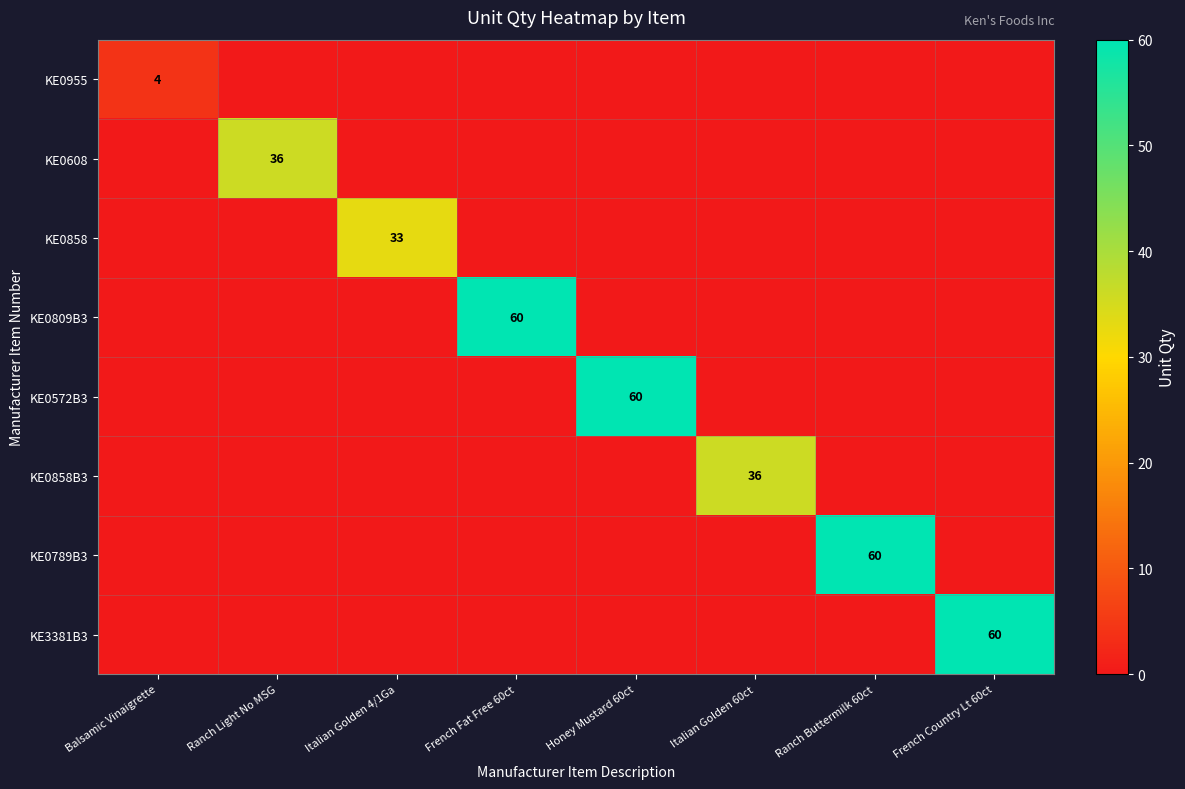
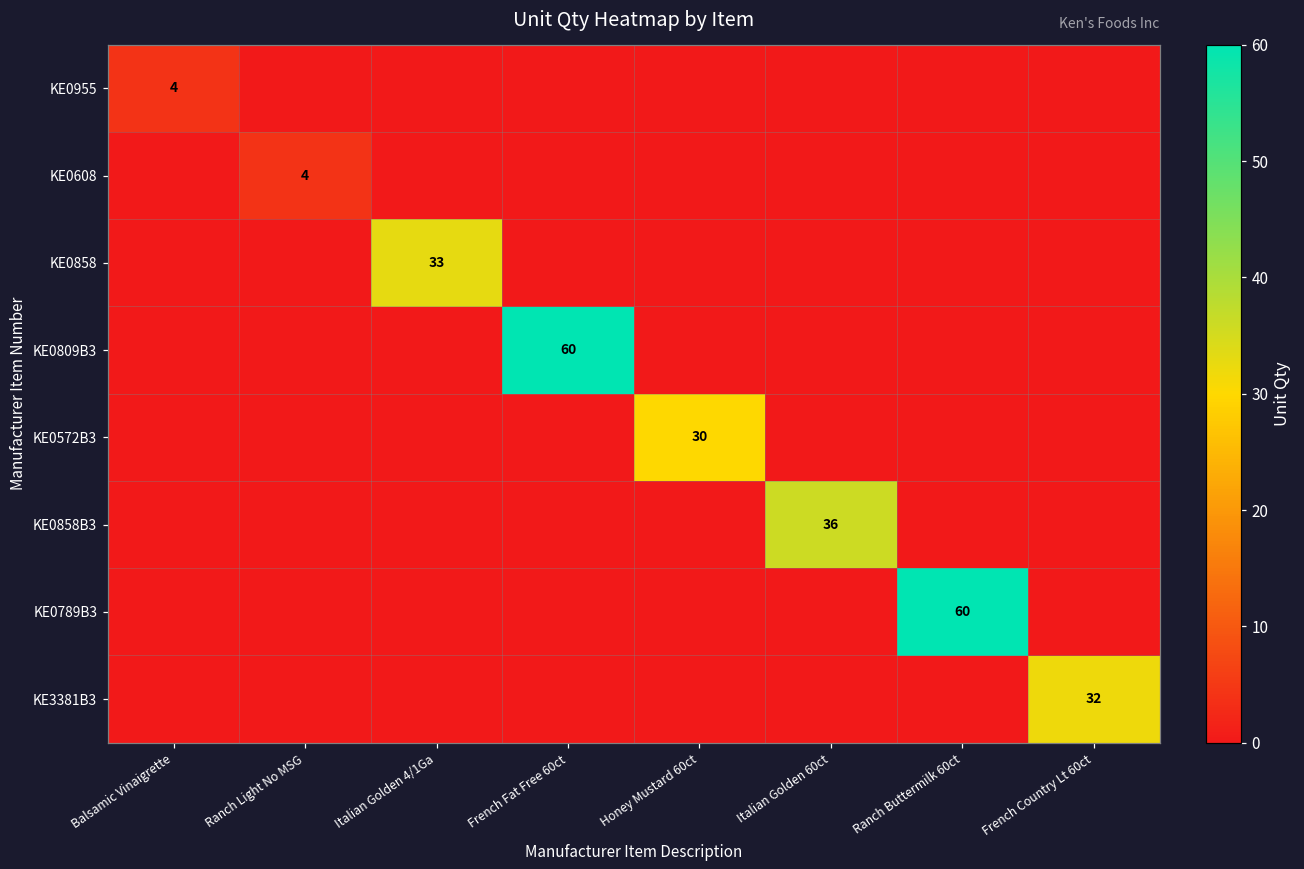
KE0608, Ranch Light No MSG: 36 -> 4
KE0572B3, Honey Mustard 60ct: 60 -> 30
KE3381B3, French Country Lt 60ct: 60 -> 32
